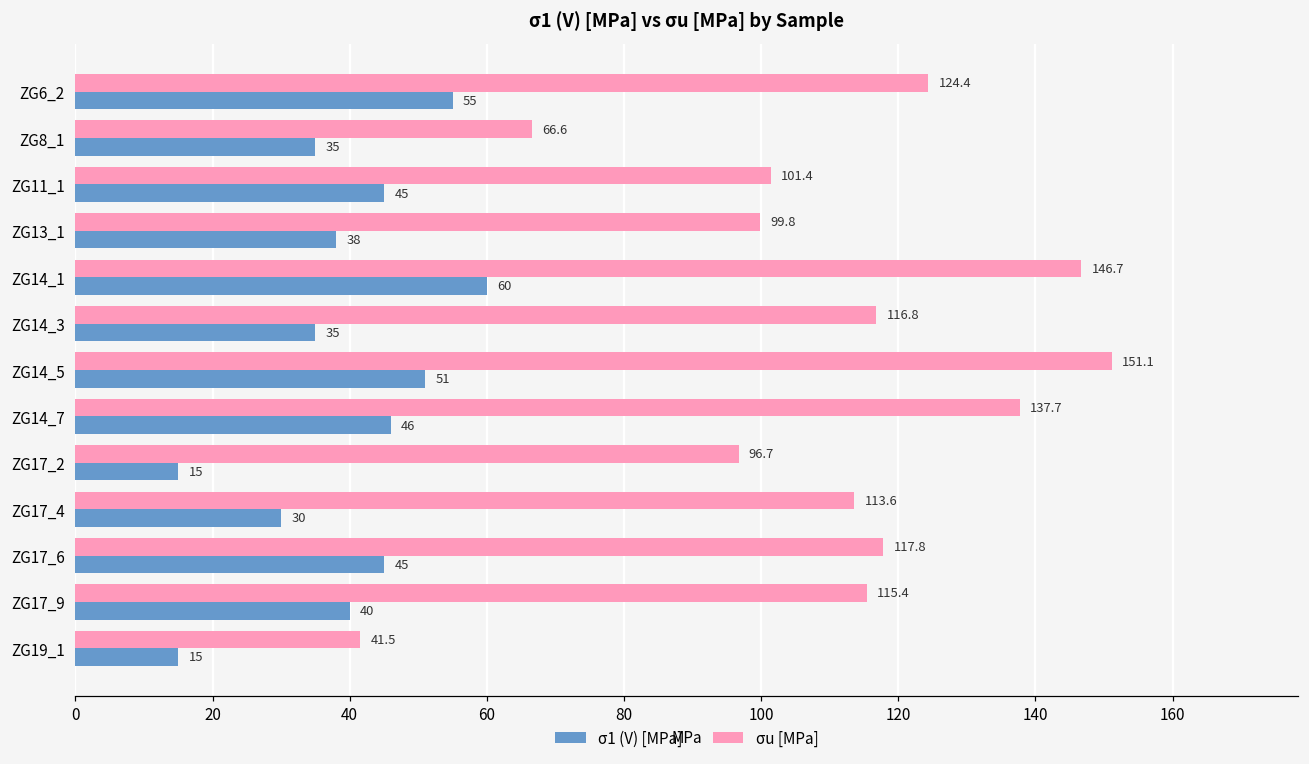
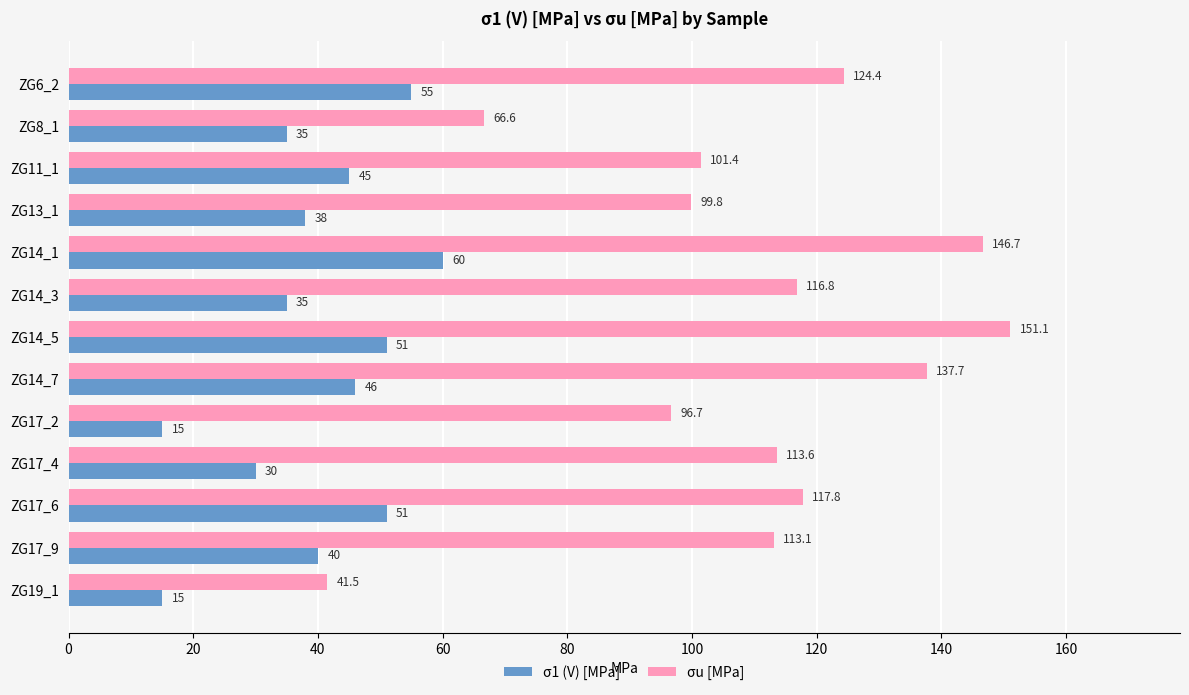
σ1 (V) [MPa], ZG17_6: 45 -> 51
σu [MPa], ZG17_9: 115.4 -> 113.1
